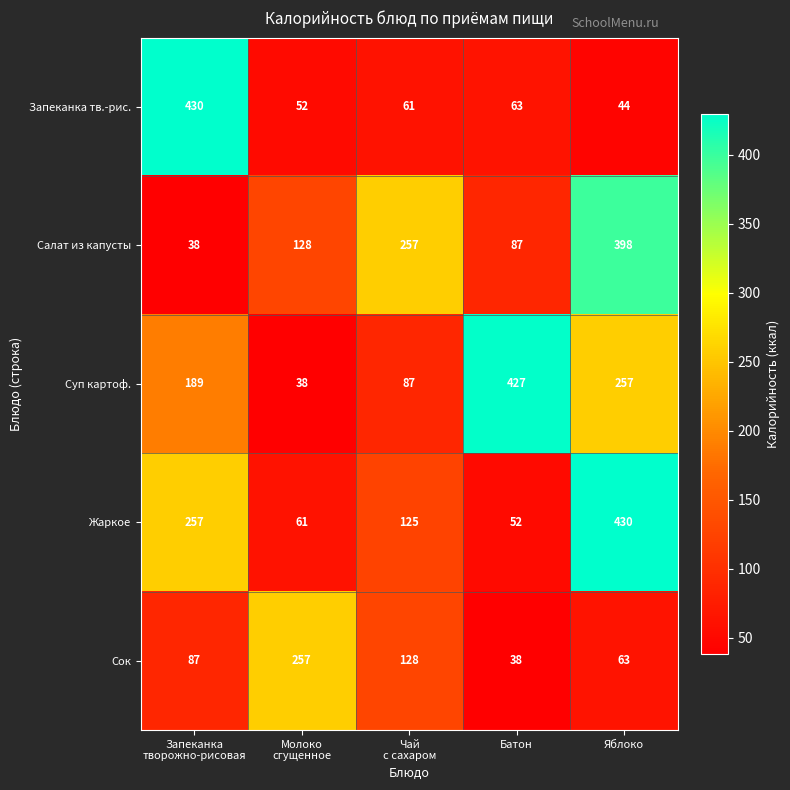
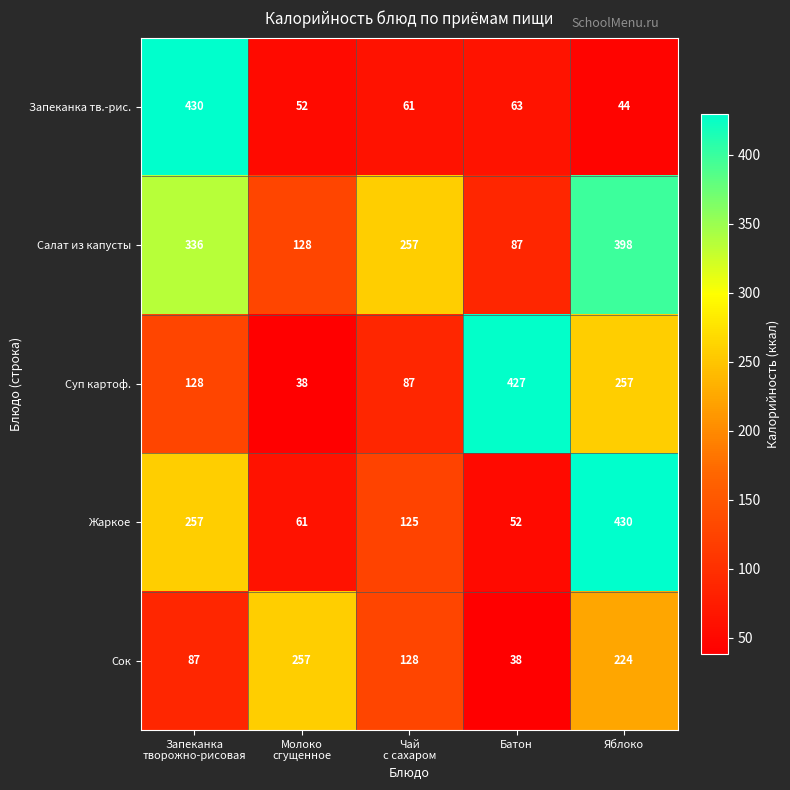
Салат из капусты, Запеканка творожно-рисовая: 38 -> 336
Суп картоф., Запеканка творожно-рисовая: 189 -> 128
Сок, Яблоко: 63 -> 224
